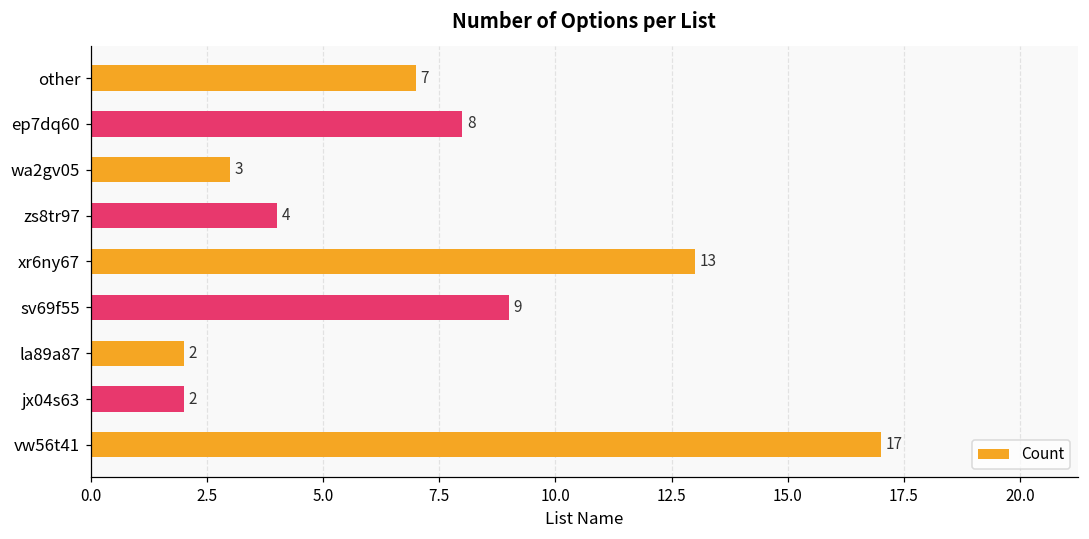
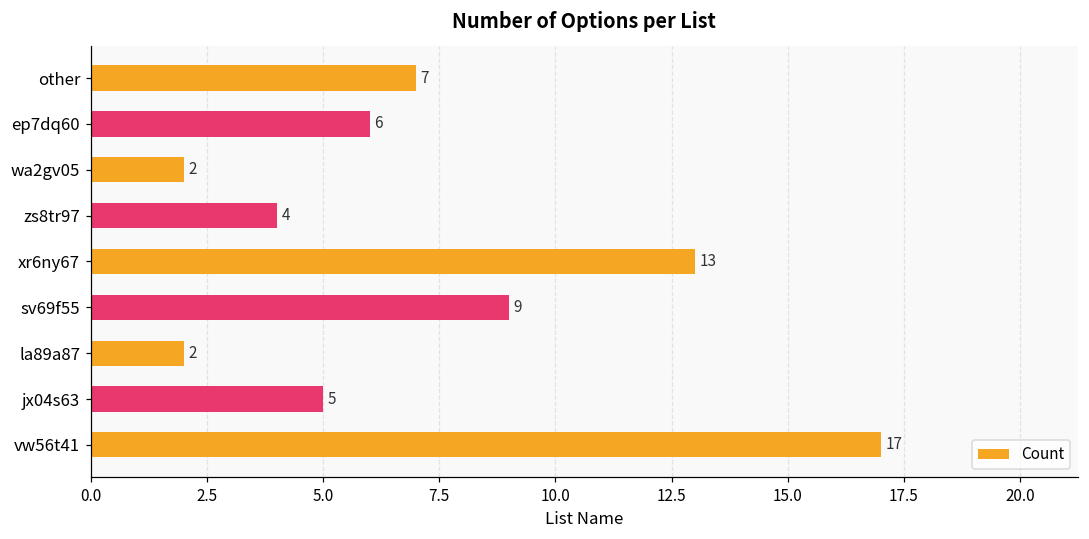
ep7dq60: 8 -> 6
wa2gv05: 3 -> 2
jx04s63: 2 -> 5
